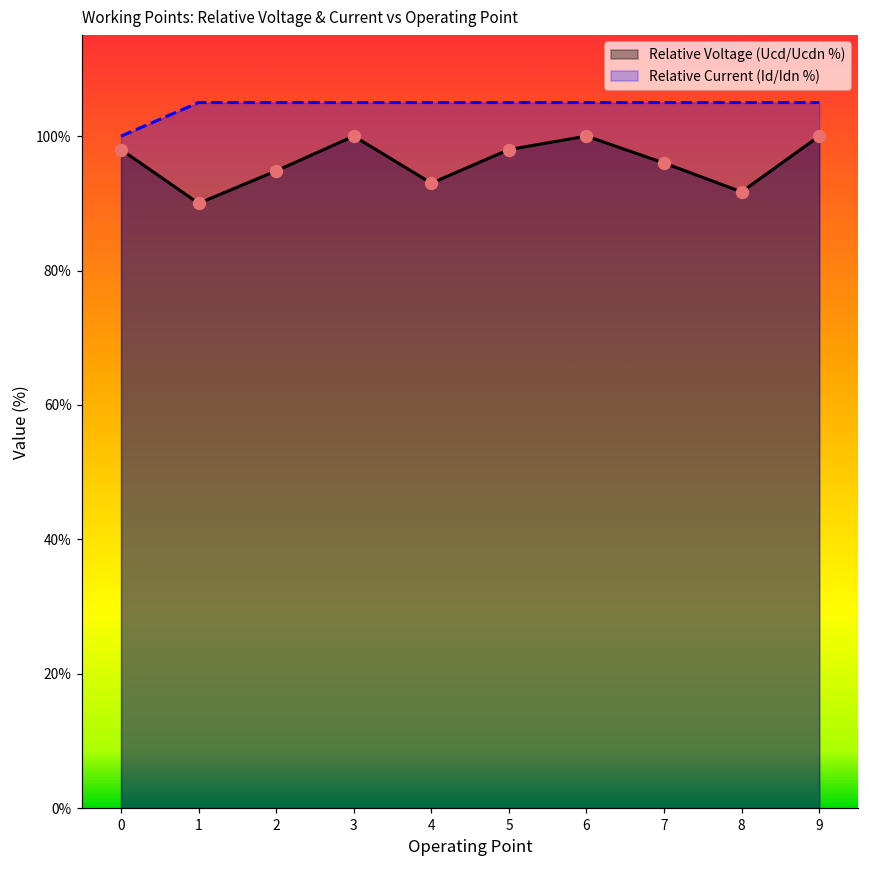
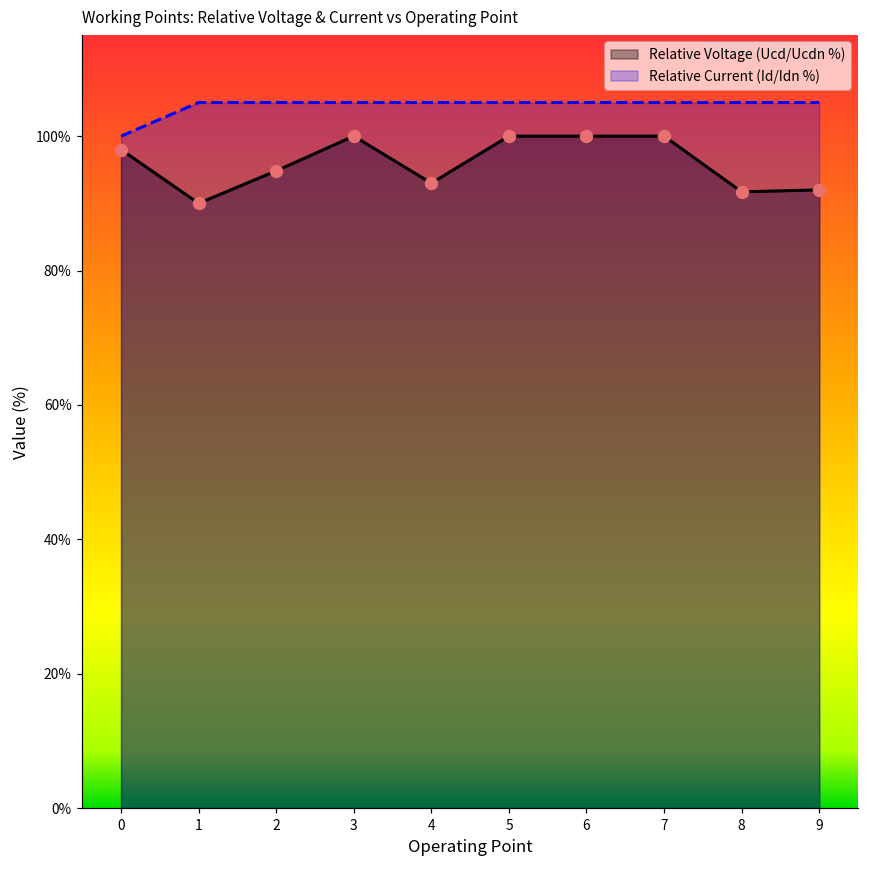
Relative Voltage (Ucd/Ucdn %), 5: 98% -> 100%
Relative Voltage (Ucd/Ucdn %), 7: 96% -> 100%
Relative Voltage (Ucd/Ucdn %), 9: 100% -> 92%
